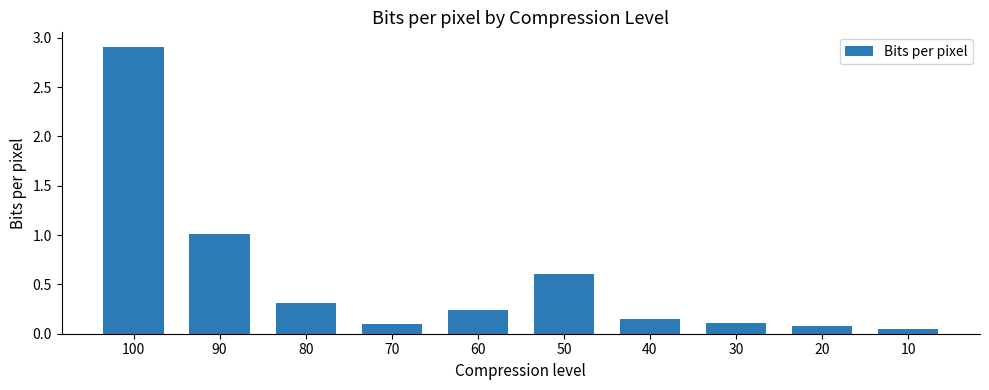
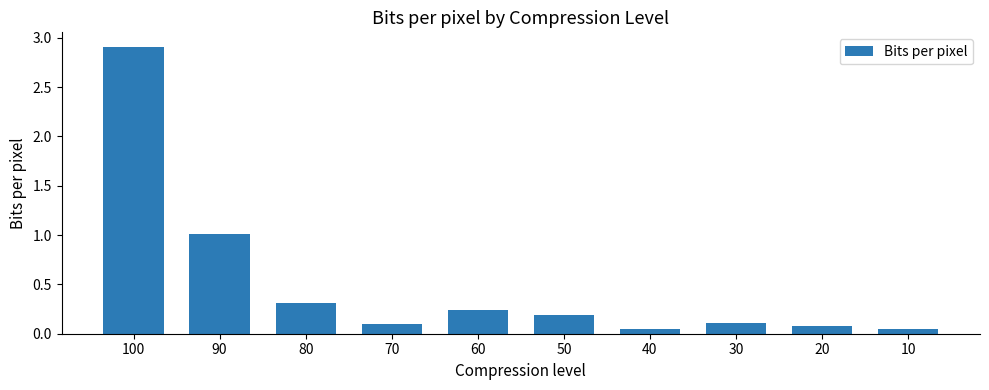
50: 0.6 -> 0.2
40: 0.2 -> 0.1
